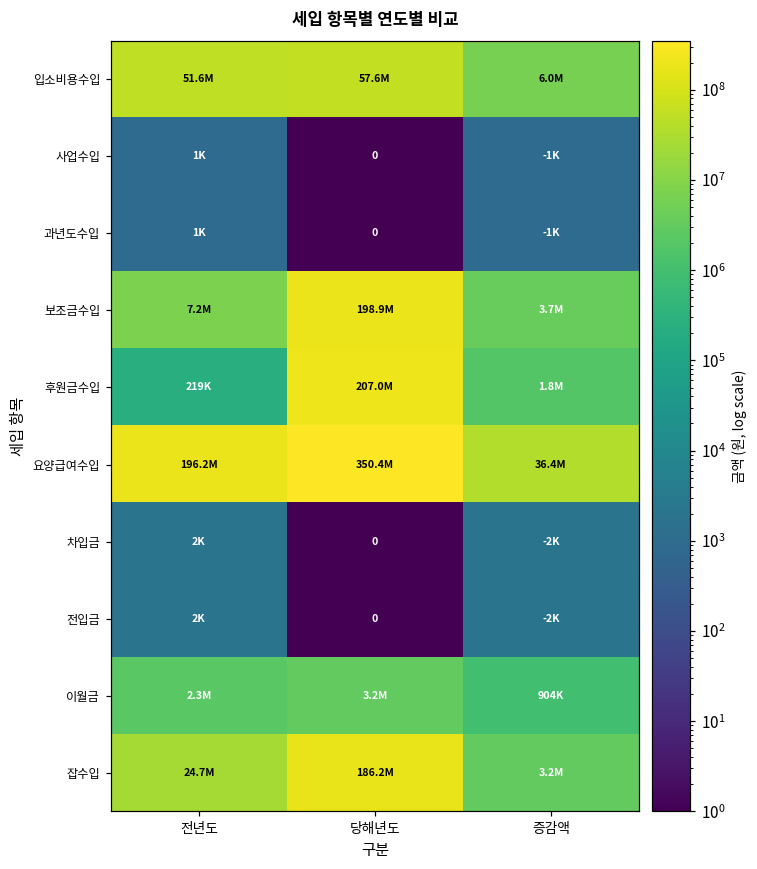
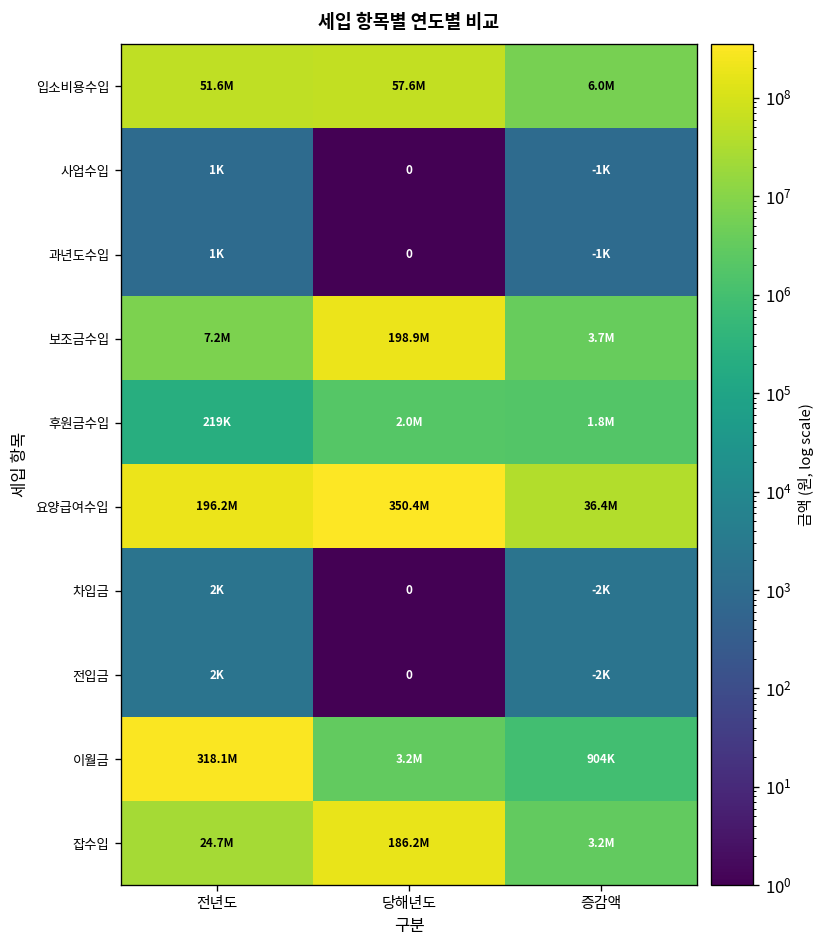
후원금수입, 당해년도: 207.0M -> 2.0M
이월금, 전년도: 2.3M -> 318.1M
